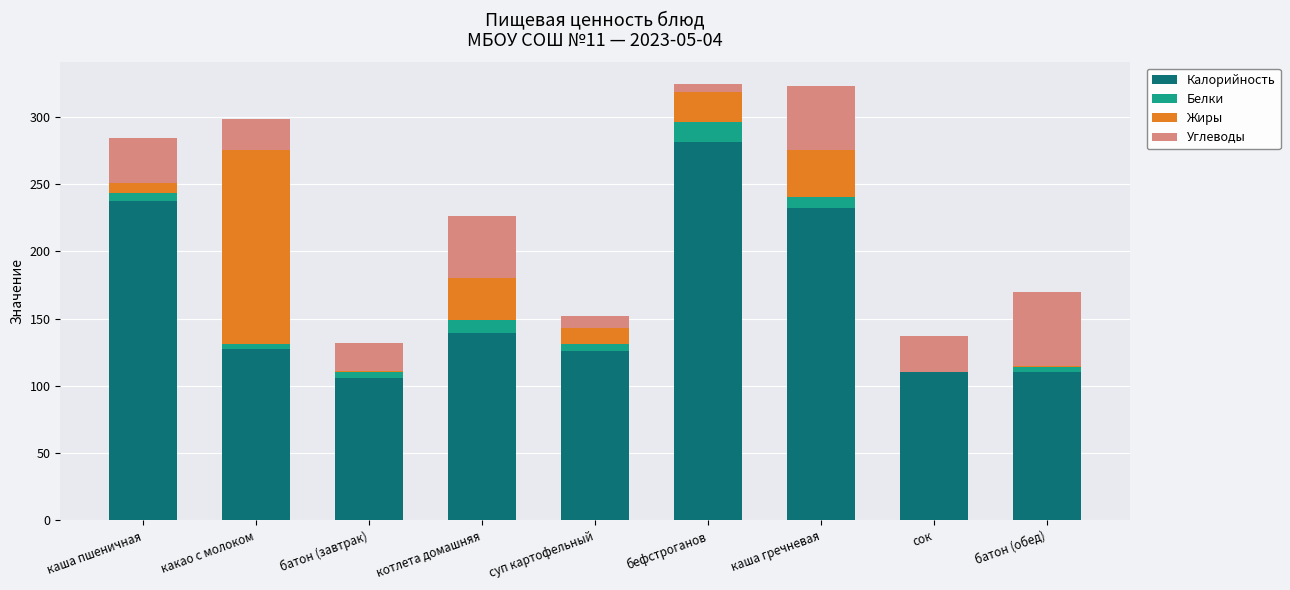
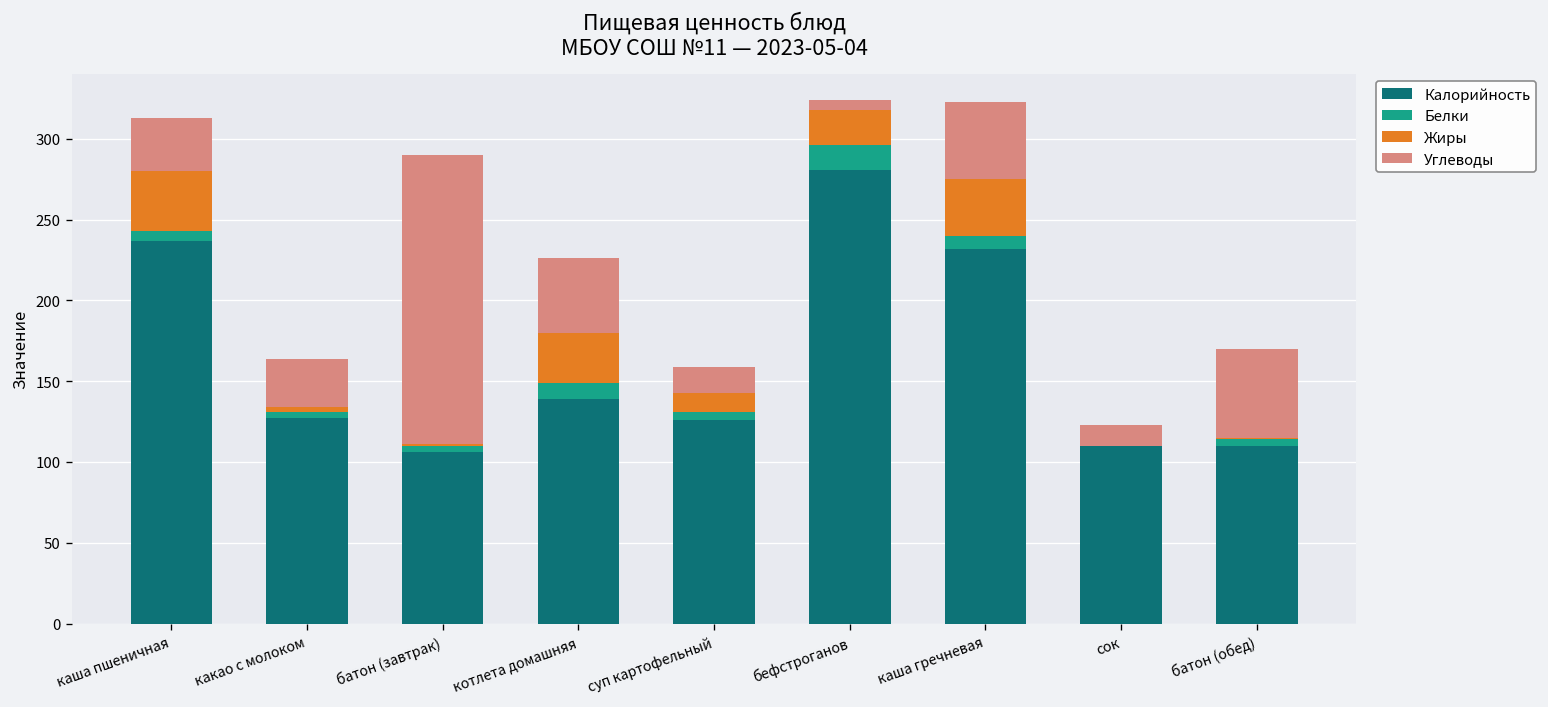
Жиры, каша пшеничная: 8 -> 37
Жиры, какао с молоком: 144 -> 3
Углеводы, какао с молоком: 23 -> 30
Углеводы, батон (завтрак): 21 -> 179
Углеводы, суп картофельный: 9 -> 16
Углеводы, сок: 27 -> 13
